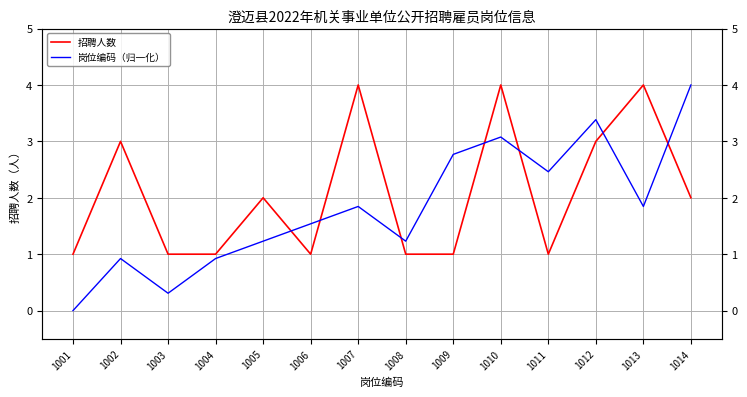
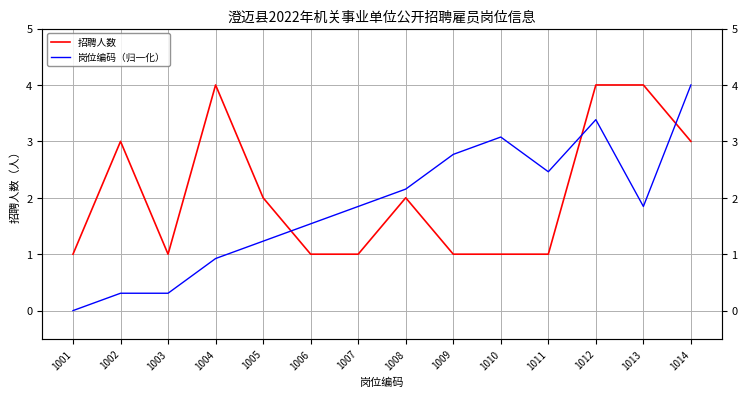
岗位编码（归一化）, 1002: 0.9 -> 0.3
招聘人数, 1004: 1 -> 4
招聘人数, 1007: 4 -> 1
招聘人数, 1008: 1 -> 2
岗位编码（归一化）, 1008: 1.2 -> 2.2
招聘人数, 1010: 4 -> 1
招聘人数, 1012: 3 -> 4
招聘人数, 1014: 2 -> 3
